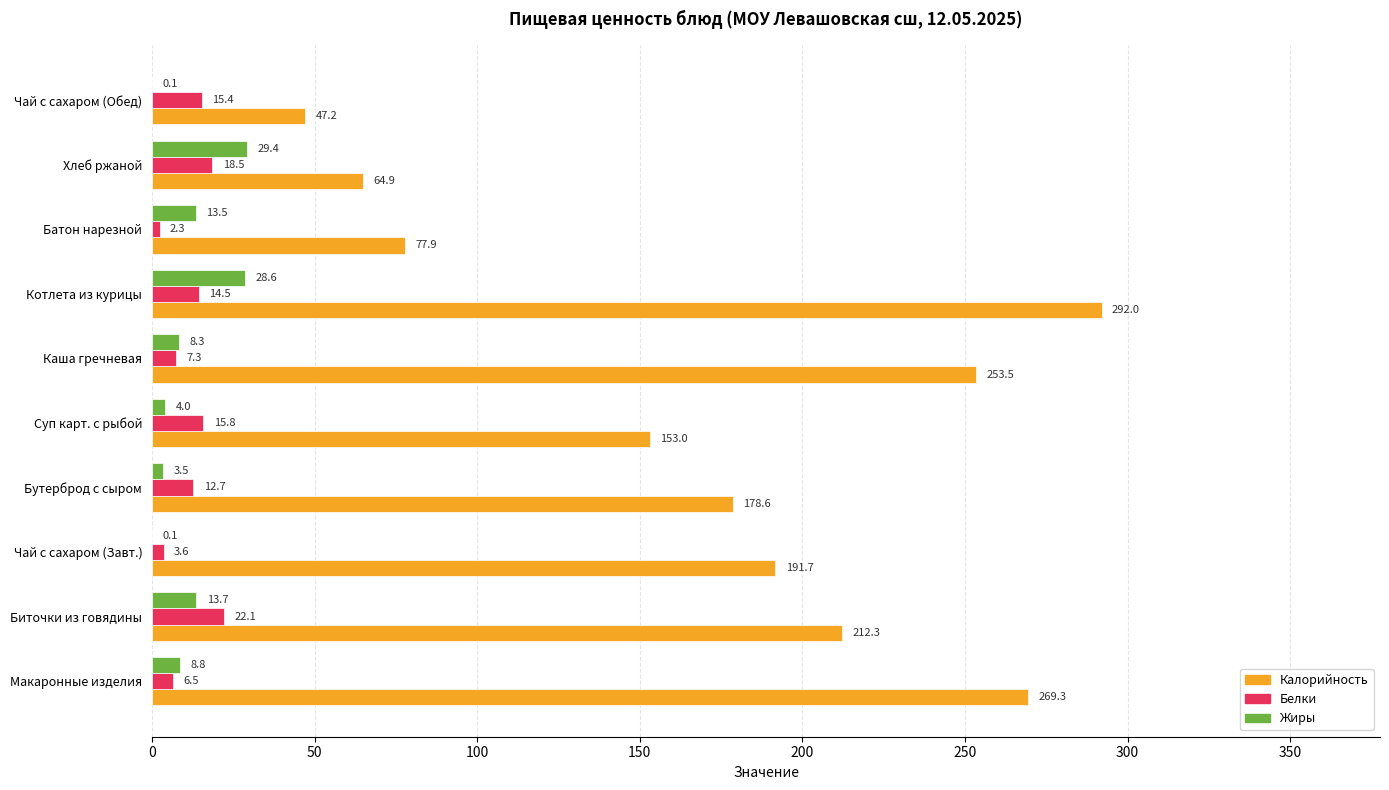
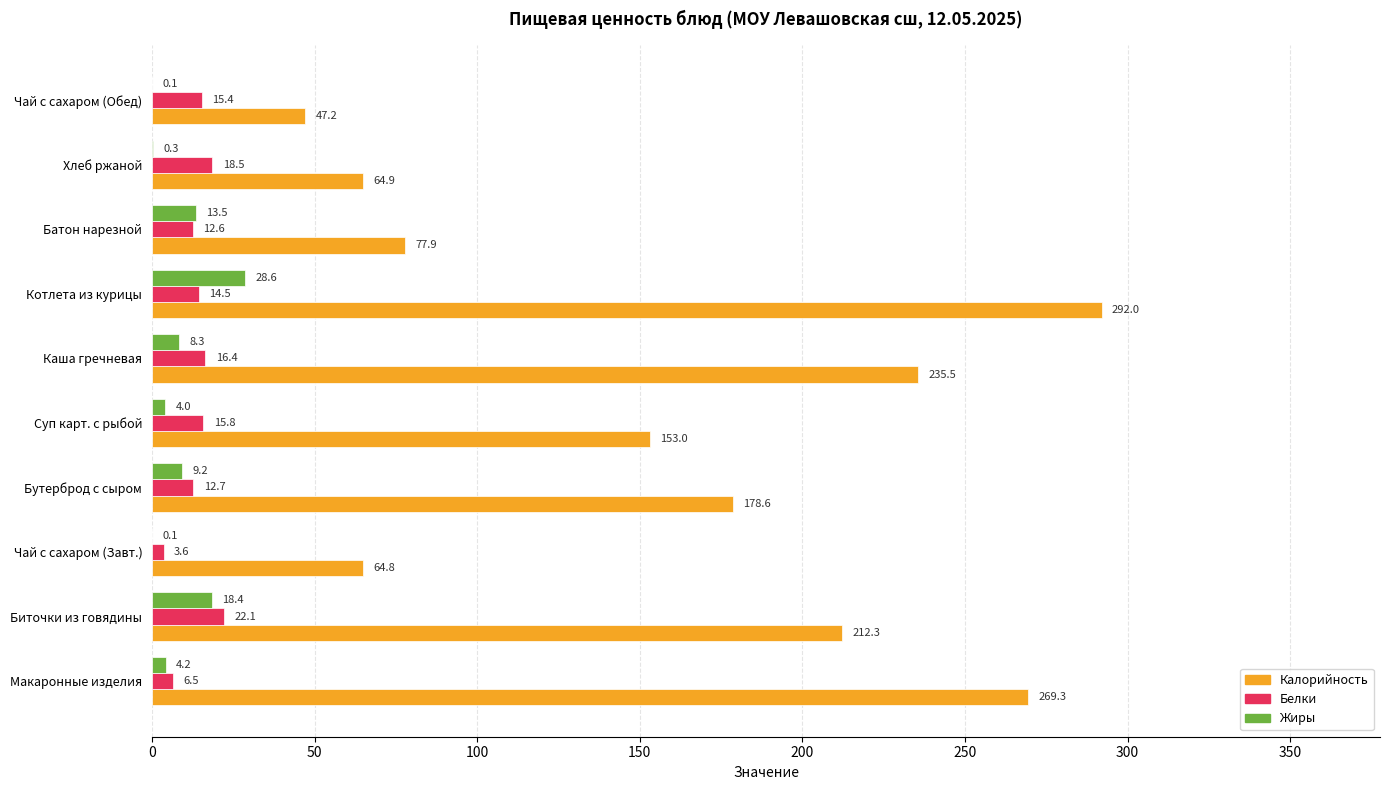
Жиры, Хлеб ржаной: 29.4 -> 0.3
Белки, Батон нарезной: 2.3 -> 12.6
Белки, Каша гречневая: 7.3 -> 16.4
Калорийность, Каша гречневая: 253.5 -> 235.5
Жиры, Бутерброд с сыром: 3.5 -> 9.2
Калорийность, Чай с сахаром (Завт.): 191.7 -> 64.8
Жиры, Биточки из говядины: 13.7 -> 18.4
Жиры, Макаронные изделия: 8.8 -> 4.2
